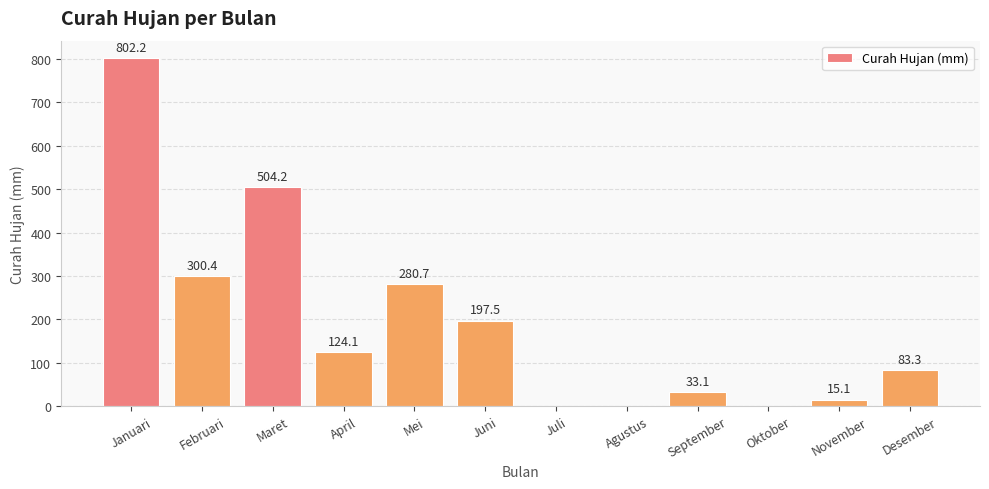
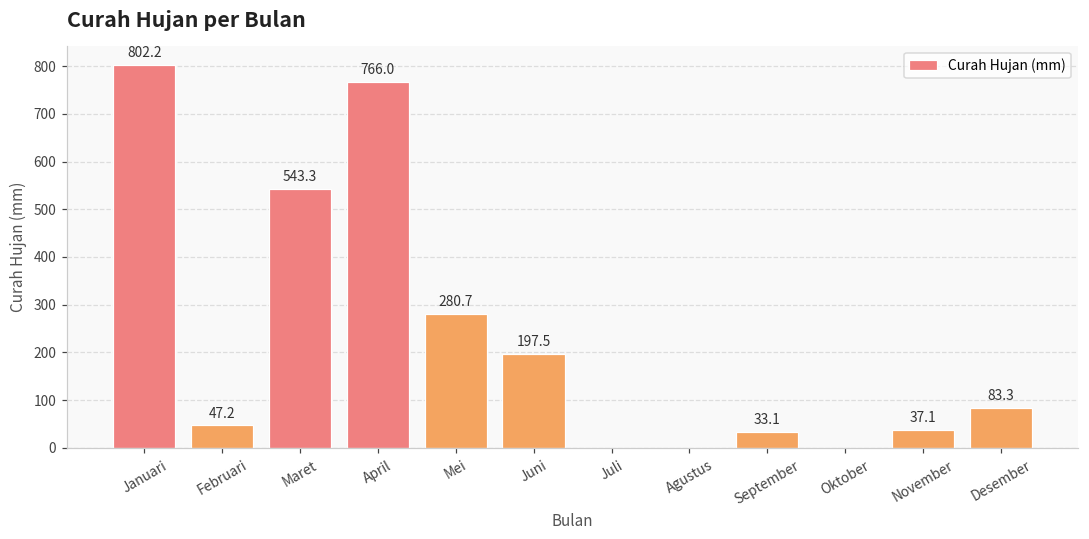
Februari: 300.4 -> 47.2
Maret: 504.2 -> 543.3
April: 124.1 -> 766.0
November: 15.1 -> 37.1
